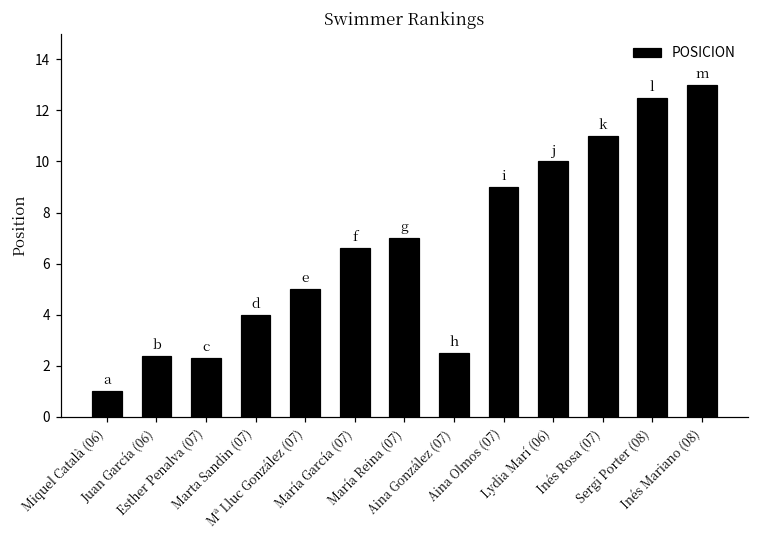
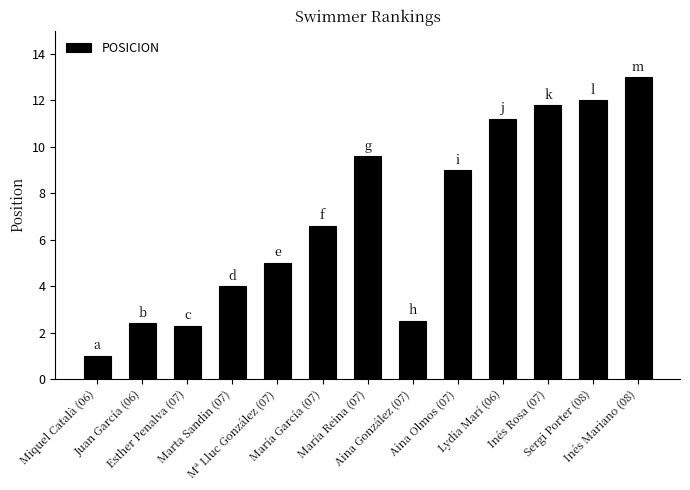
María Reina (07): 7.0 -> 9.6
Lydia Marí (06): 10.0 -> 11.2
Inés Rosa (07): 11.0 -> 11.8
Sergi Porter (08): 12.5 -> 12.0
